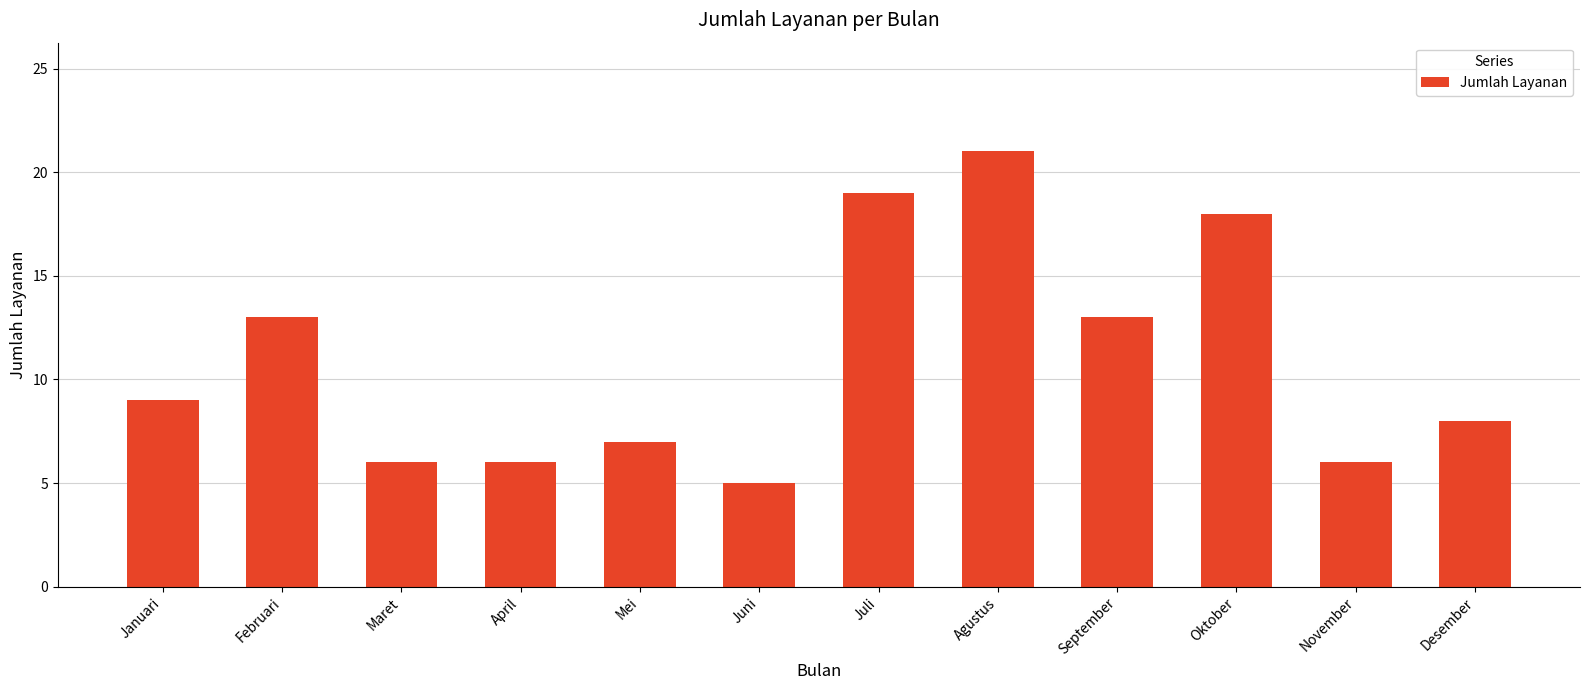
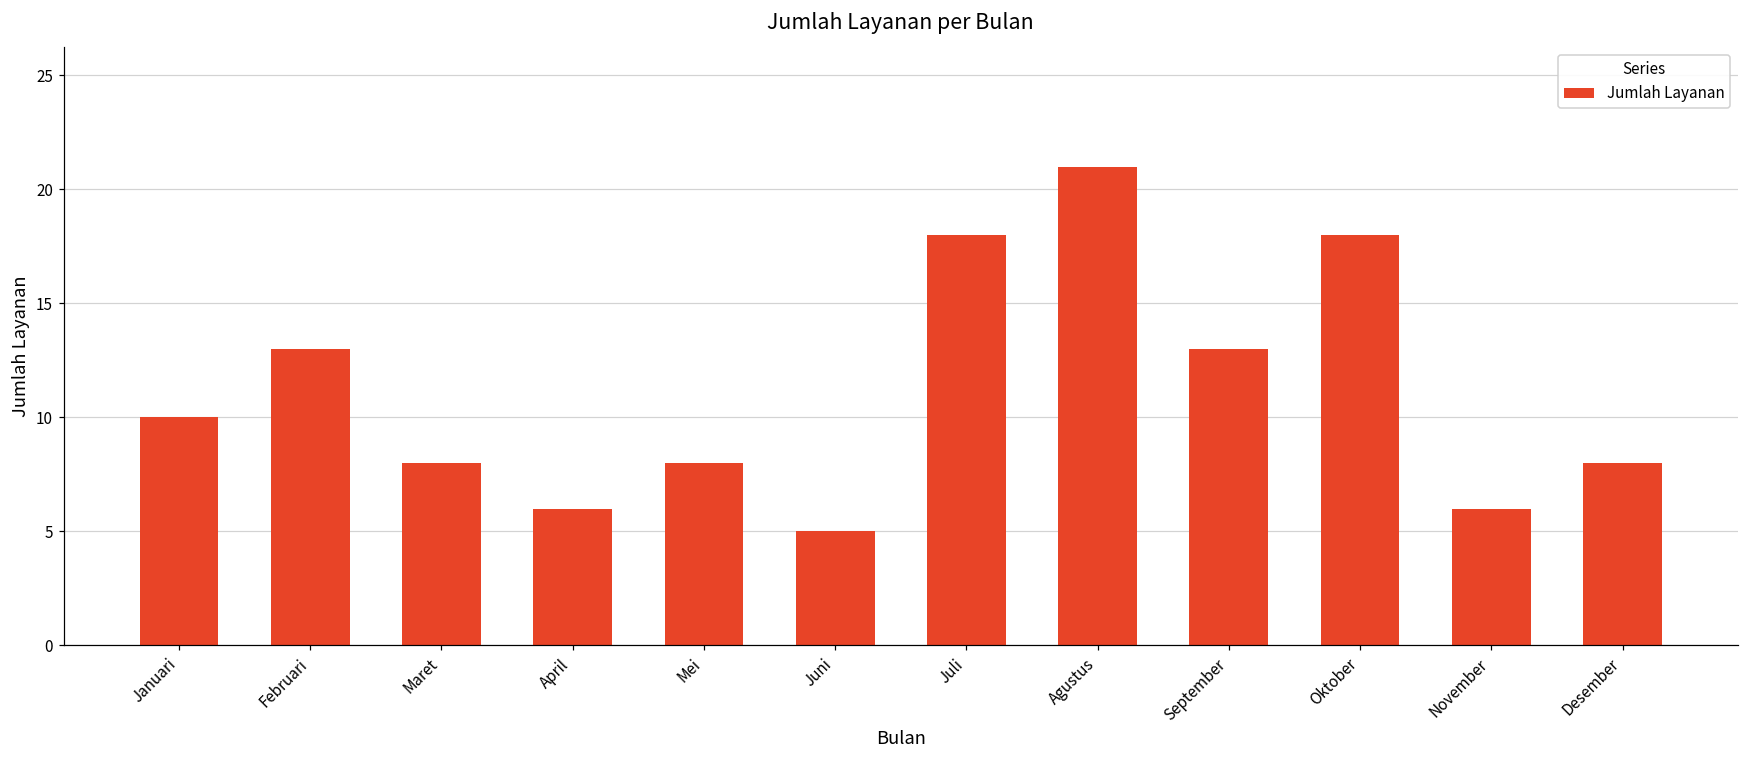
Januari: 9 -> 10
Maret: 6 -> 8
Mei: 7 -> 8
Juli: 19 -> 18
